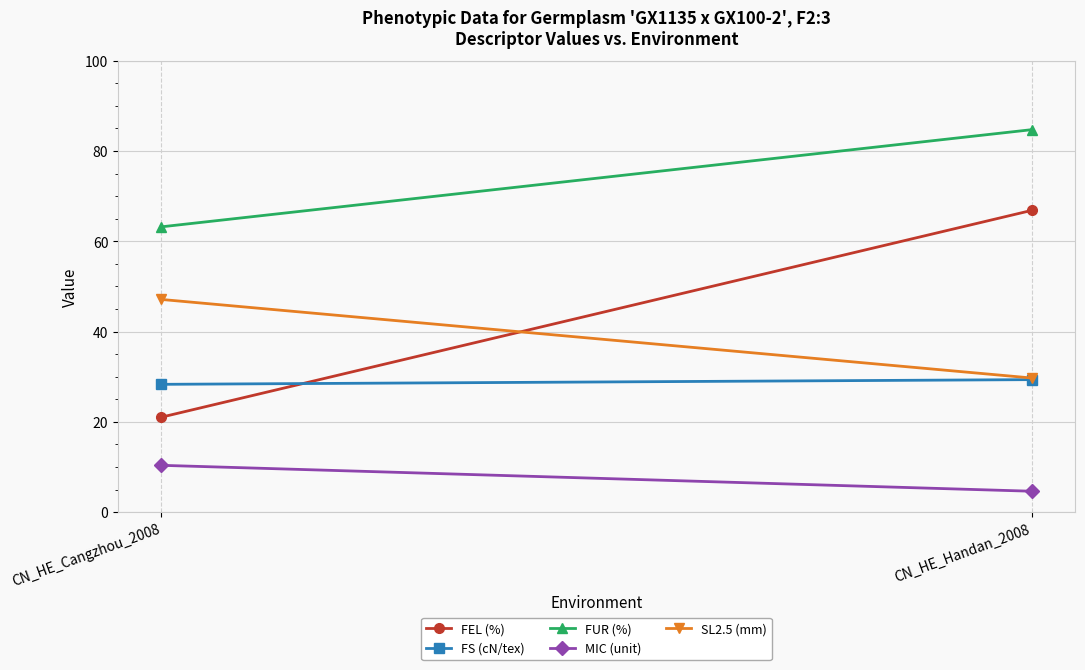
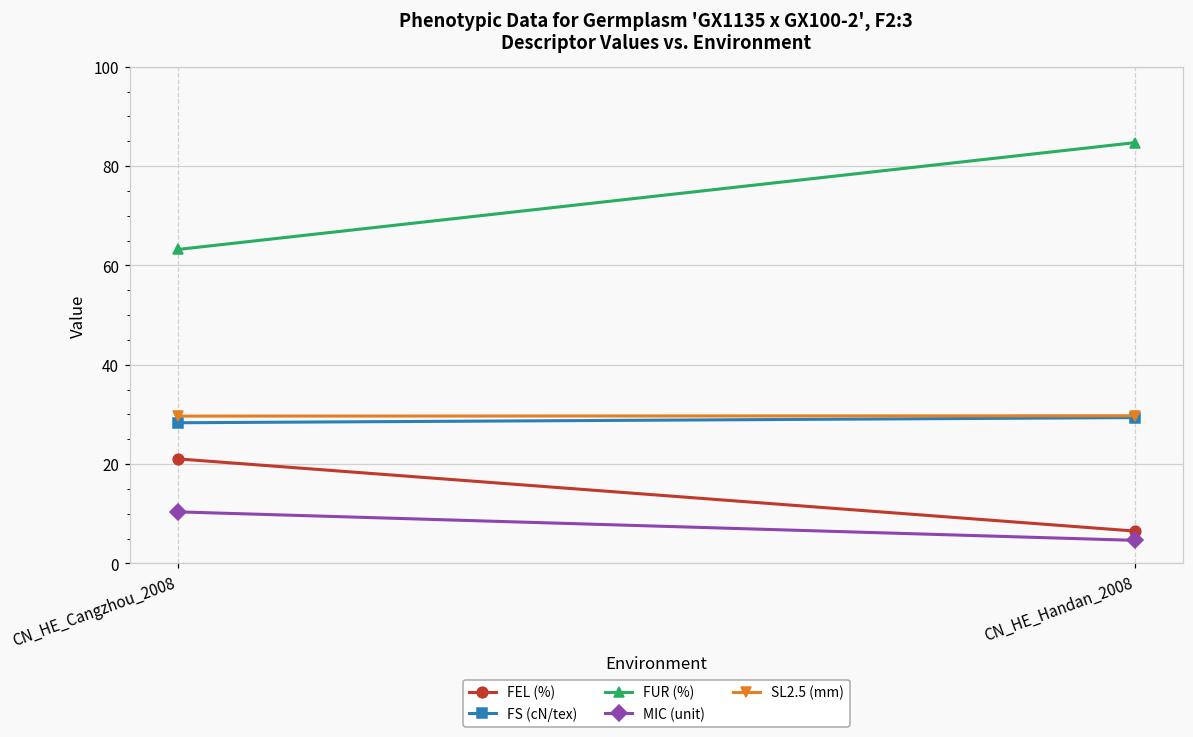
SL2.5 (mm), CN_HE_Cangzhou_2008: 47 -> 30
FEL (%), CN_HE_Handan_2008: 67 -> 7
